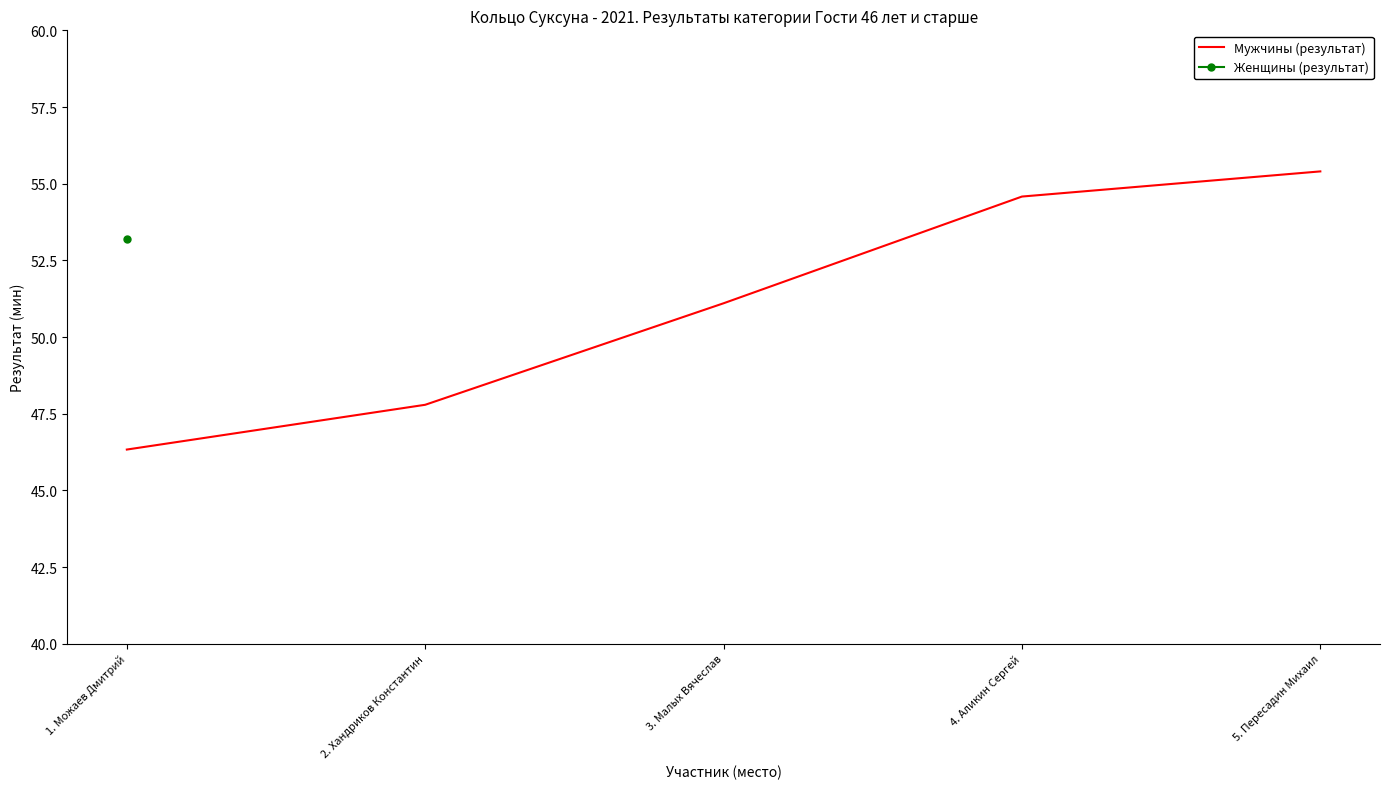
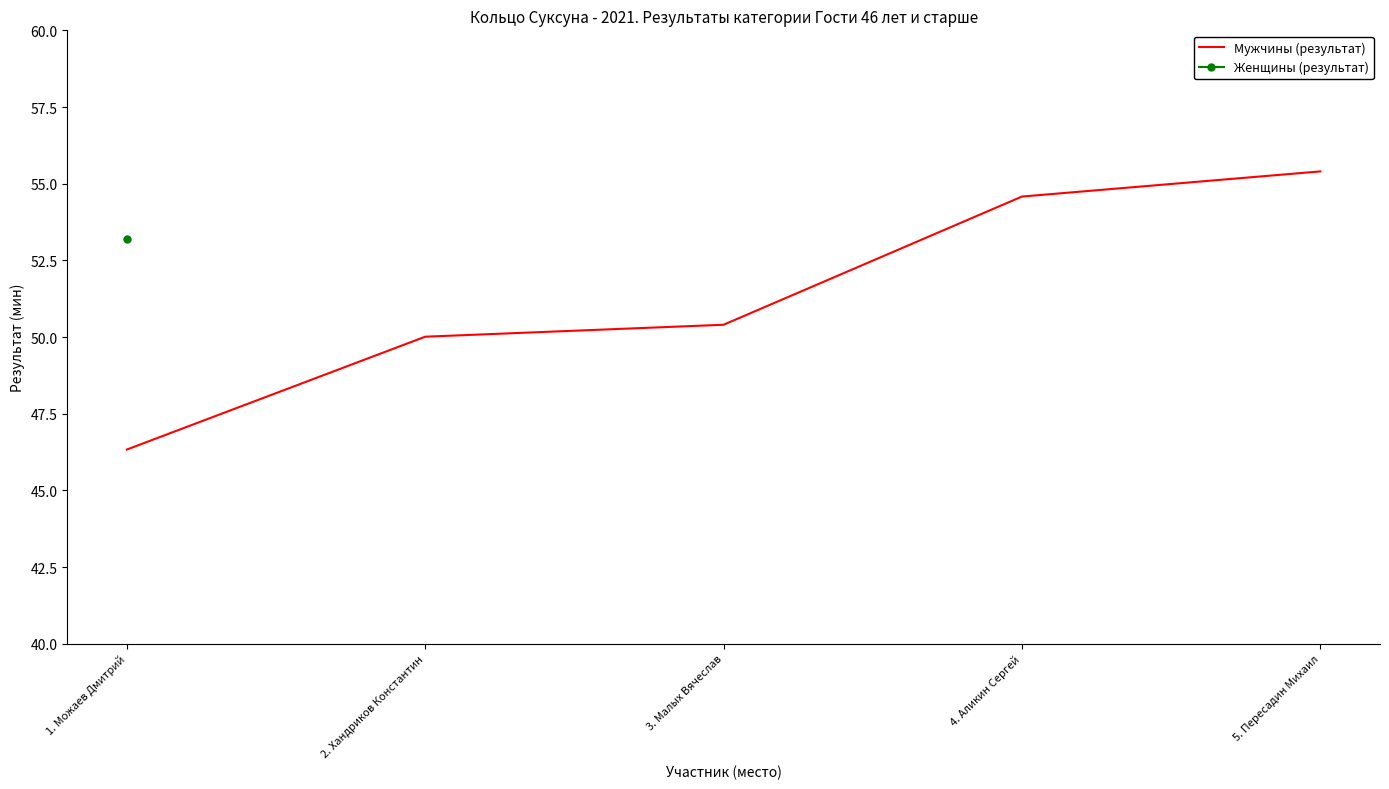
Мужчины (результат), 2. Хандриков Константин: 47.8 -> 50.0
Мужчины (результат), 3. Малых Вячеслав: 51.1 -> 50.4
